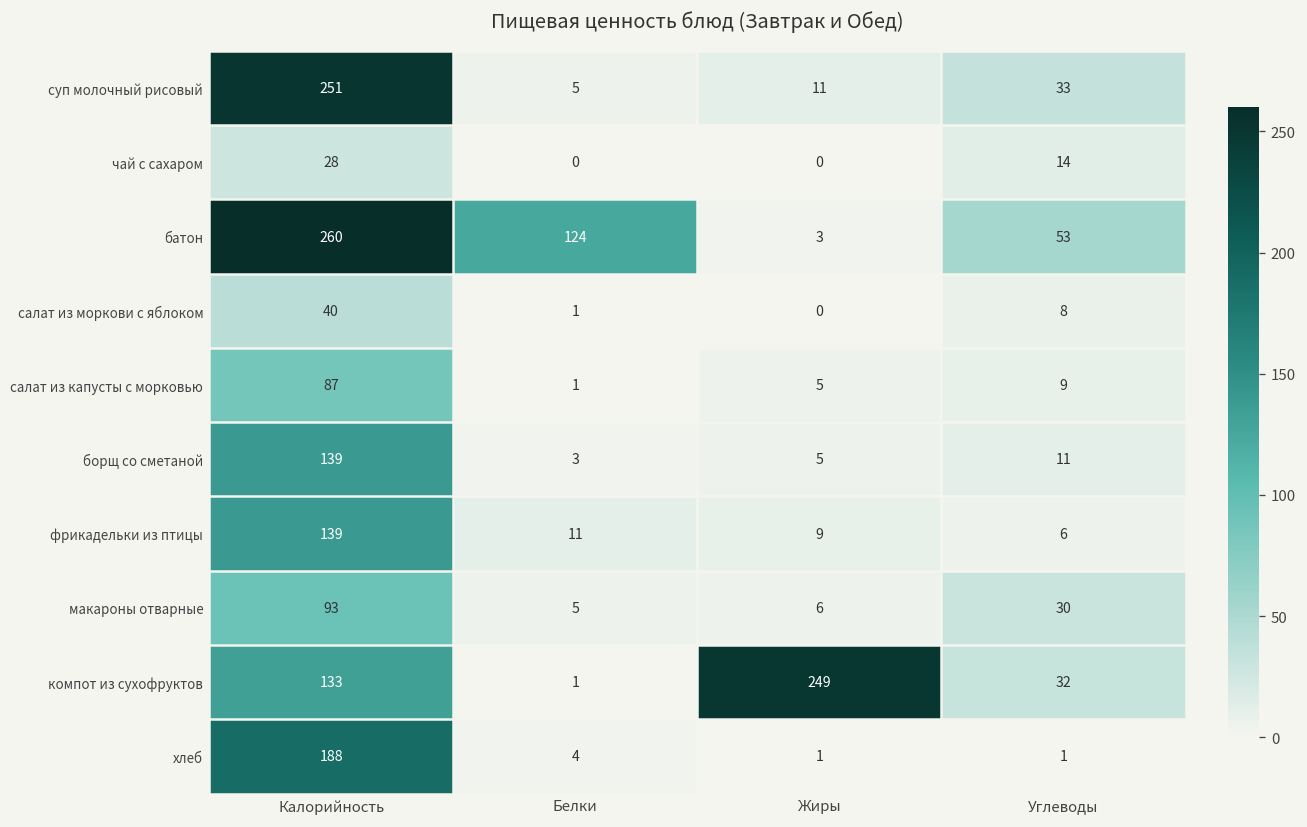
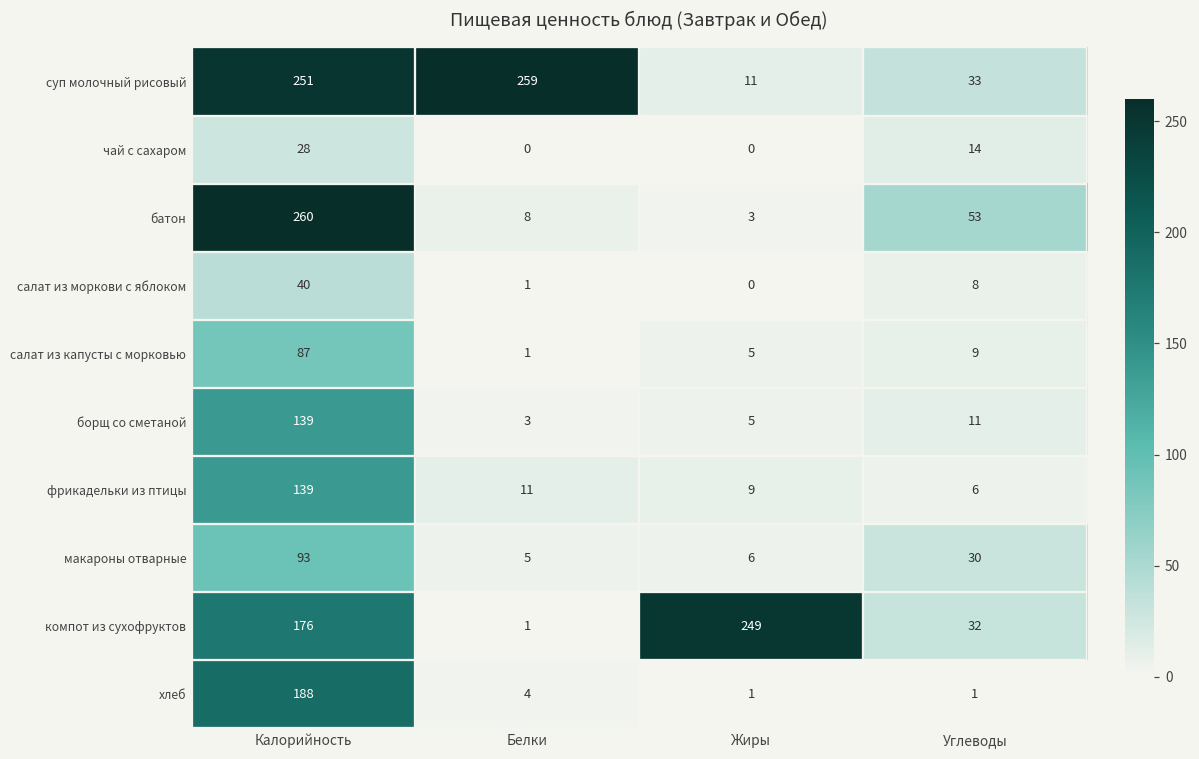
суп молочный рисовый, Белки: 5 -> 259
батон, Белки: 124 -> 8
компот из сухофруктов, Калорийность: 133 -> 176
